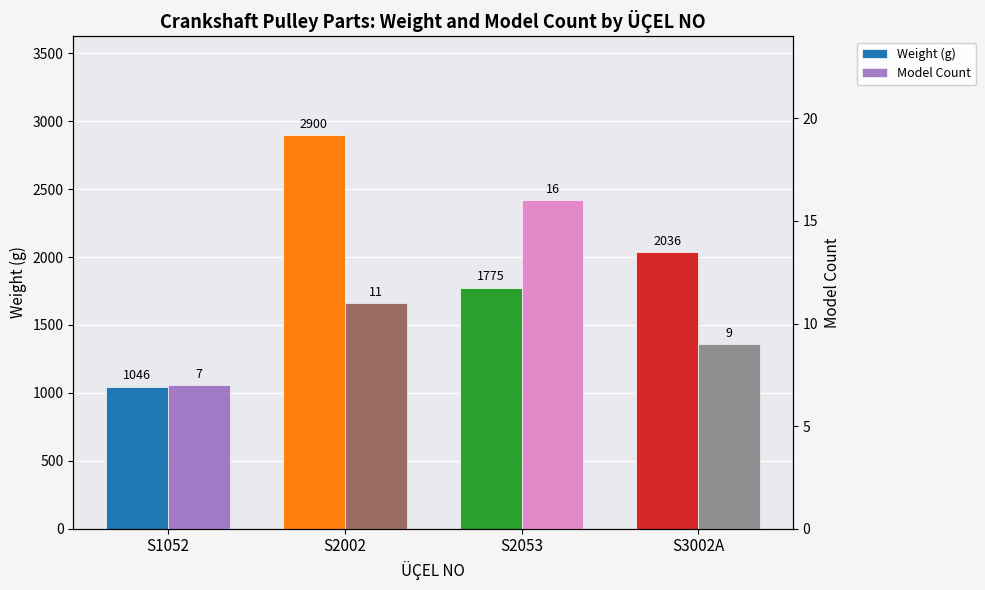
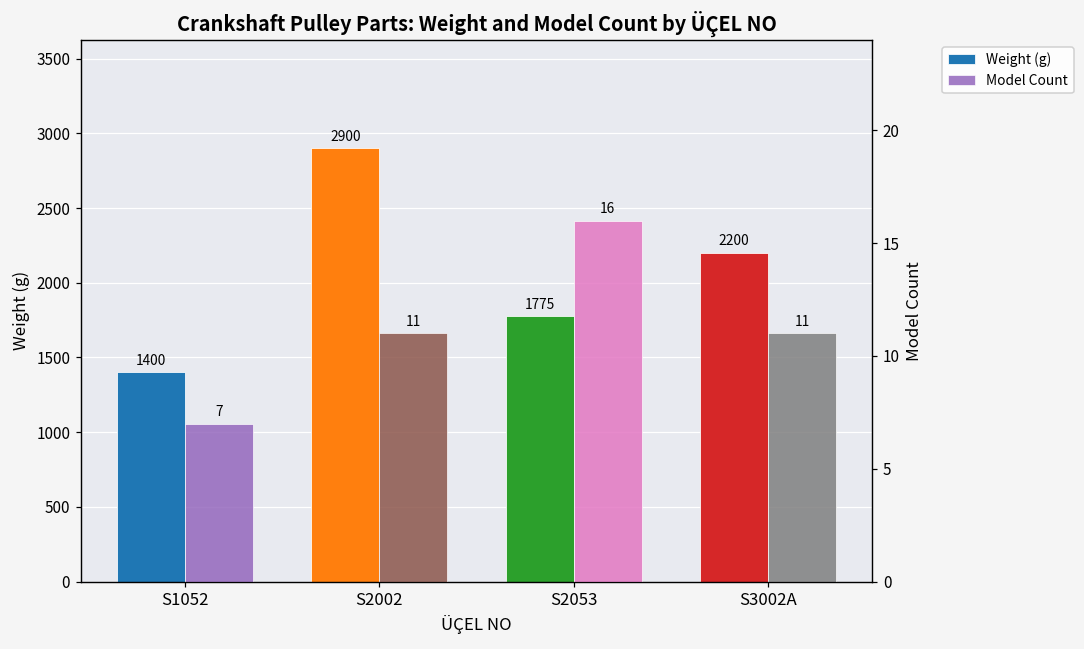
Weight (g), S1052: 1046 -> 1400
Weight (g), S3002A: 2036 -> 2200
Model Count, S3002A: 9 -> 11
